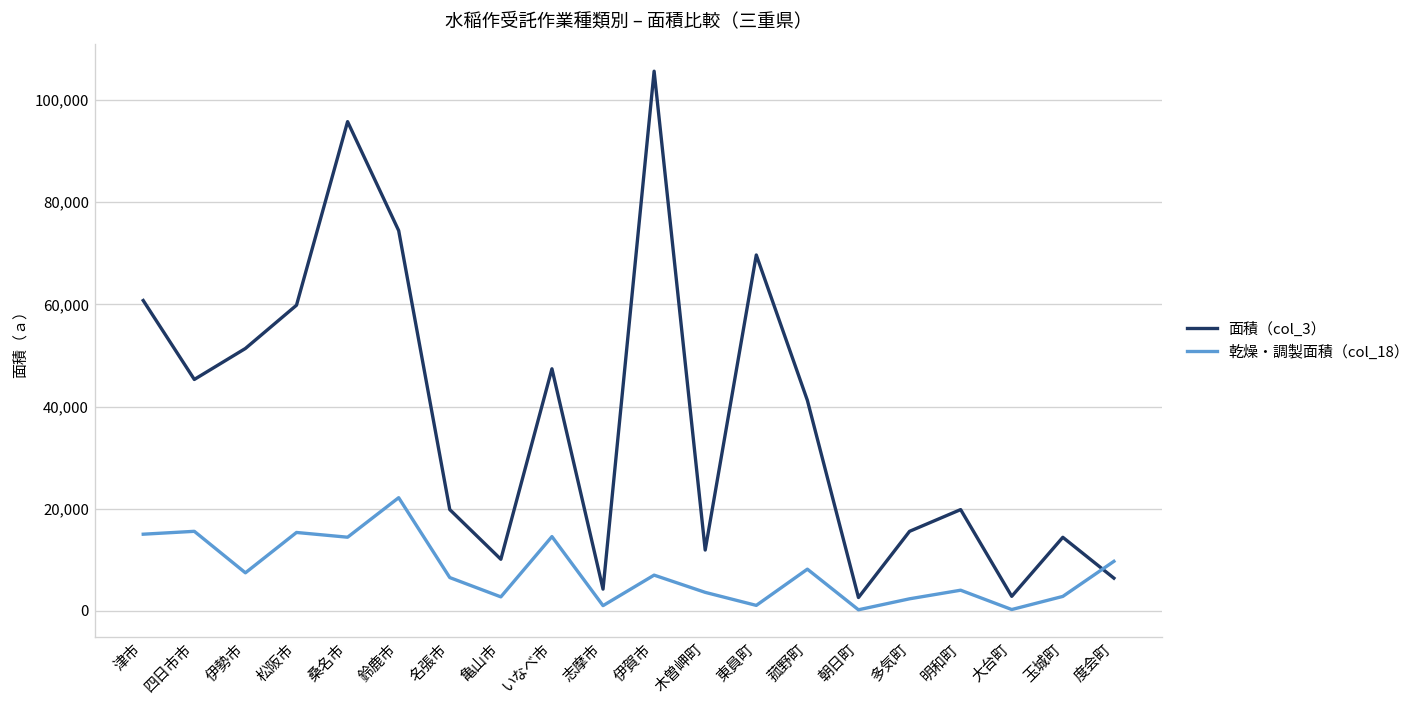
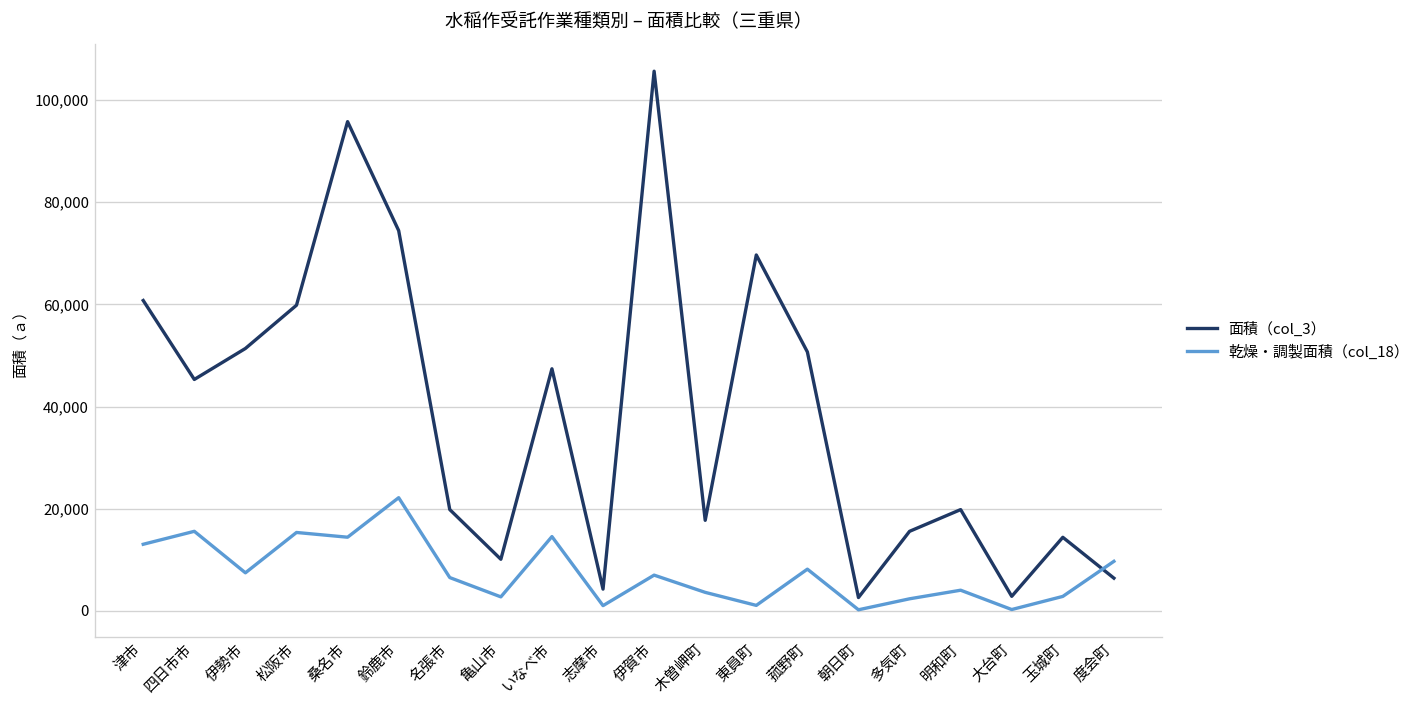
乾燥・調製面積（col_18）, 津市: 15,000 -> 13,000
面積（col_3）, 木曽岬町: 12,000 -> 18,000
面積（col_3）, 菰野町: 41,000 -> 51,000
